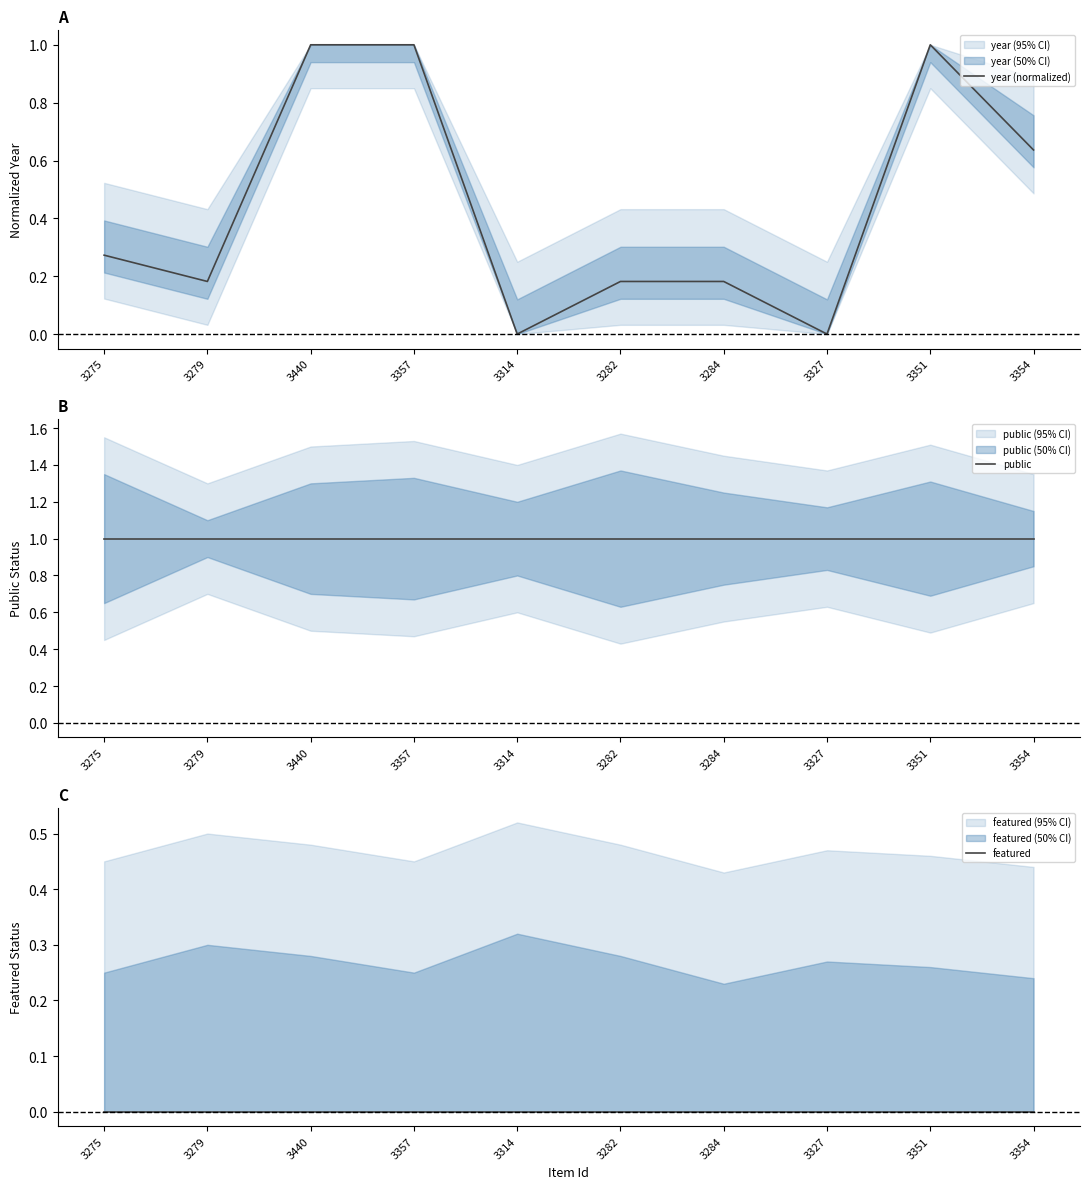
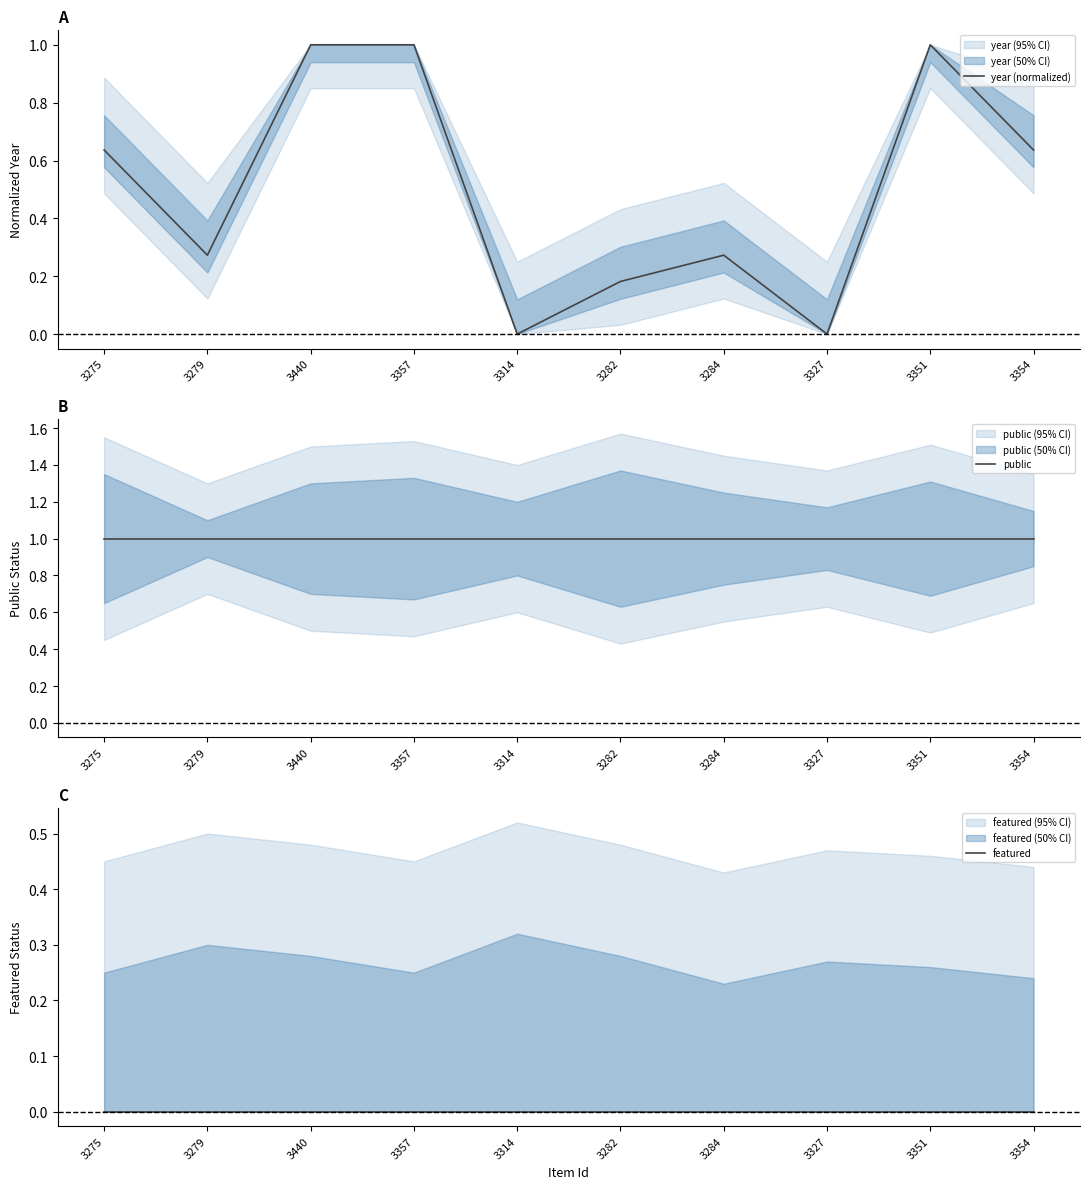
A, year (normalized), 3275: 0.27 -> 0.64
A, year (normalized), 3279: 0.18 -> 0.27
A, year (normalized), 3284: 0.18 -> 0.27
